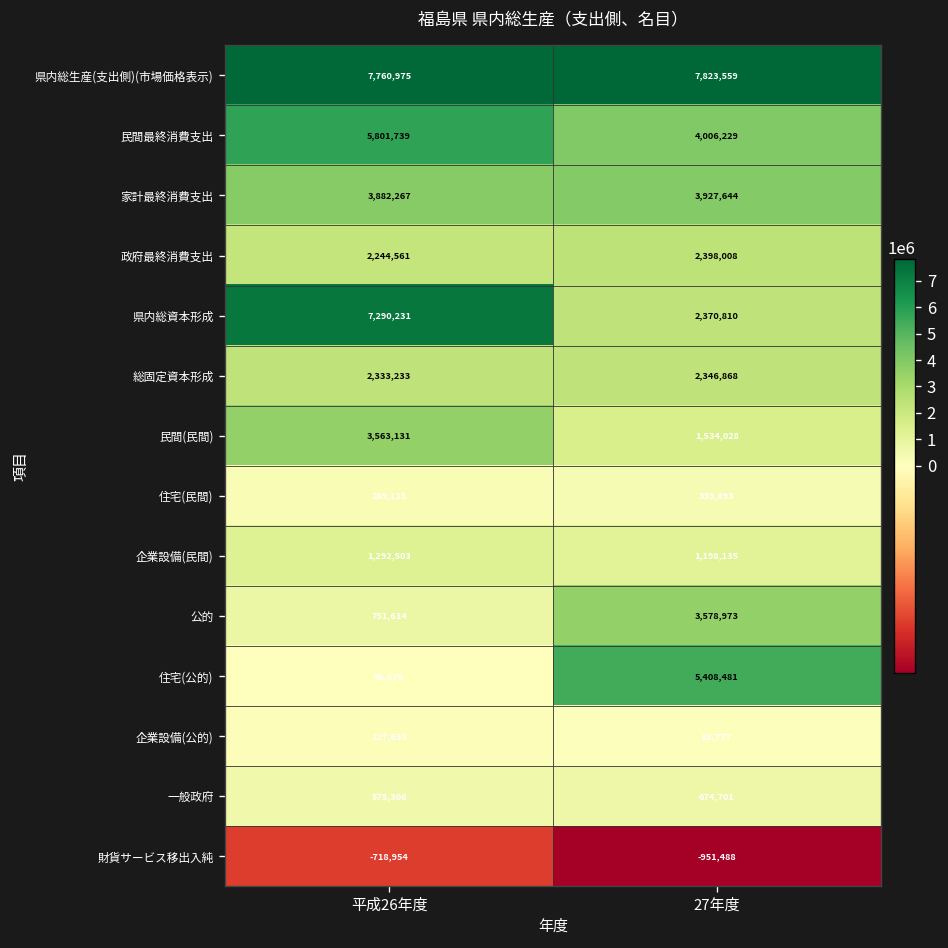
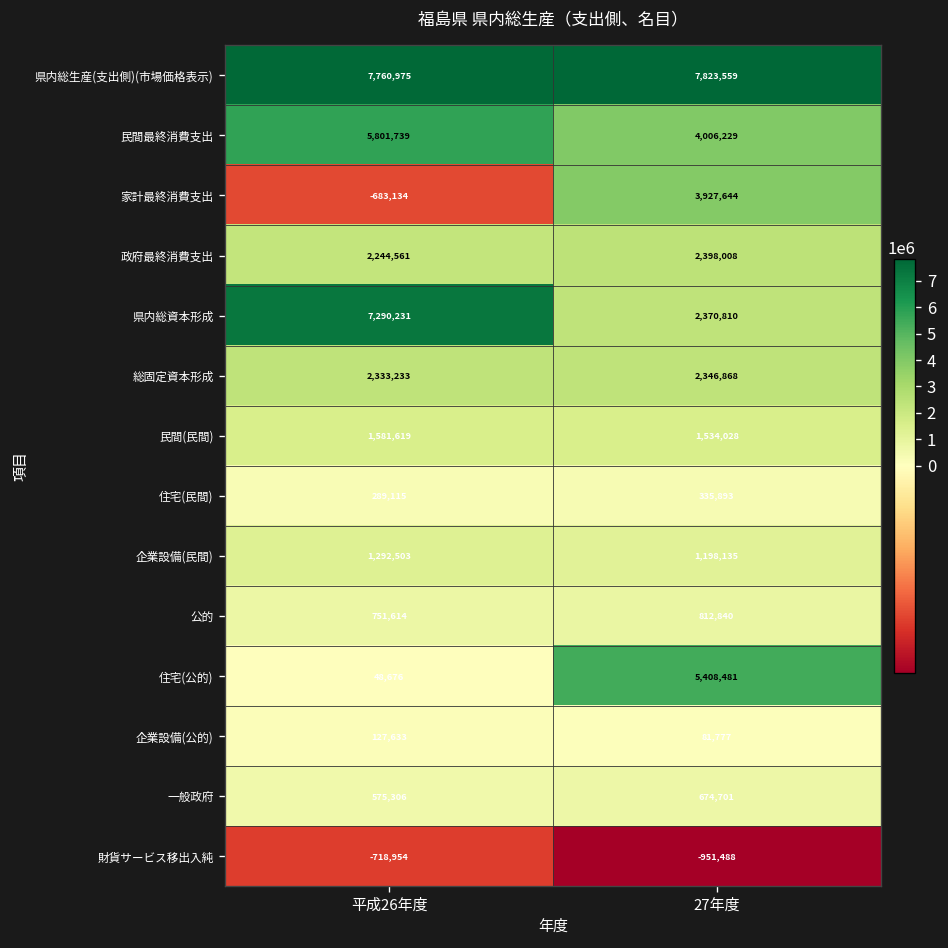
家計最終消費支出, 平成26年度: 3,882,267 -> -683,134
民間(民間), 平成26年度: 3,563,131 -> 1,581,619
公的, 27年度: 3,578,973 -> 812,840
